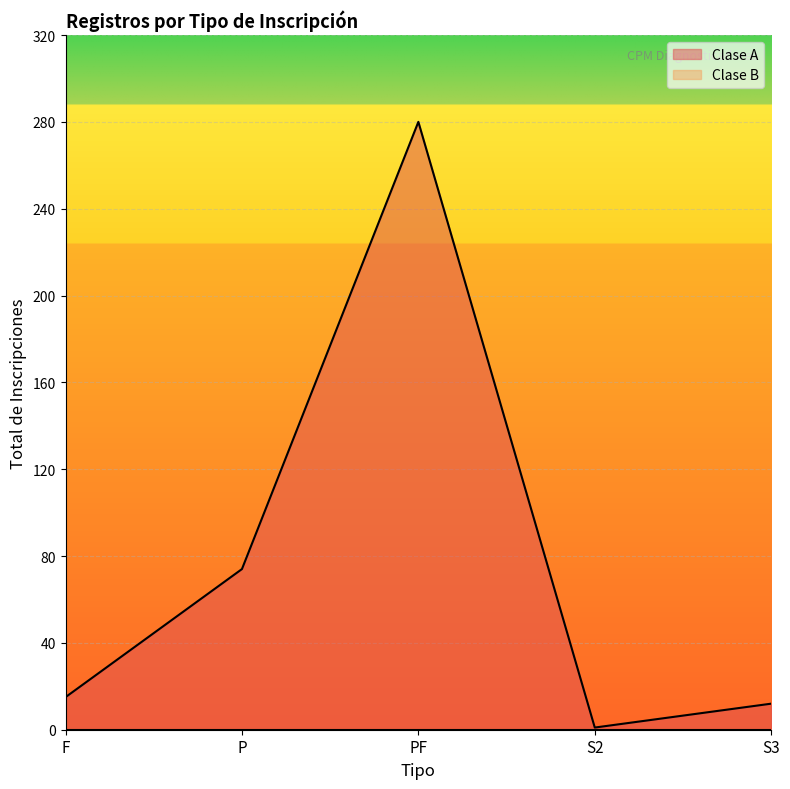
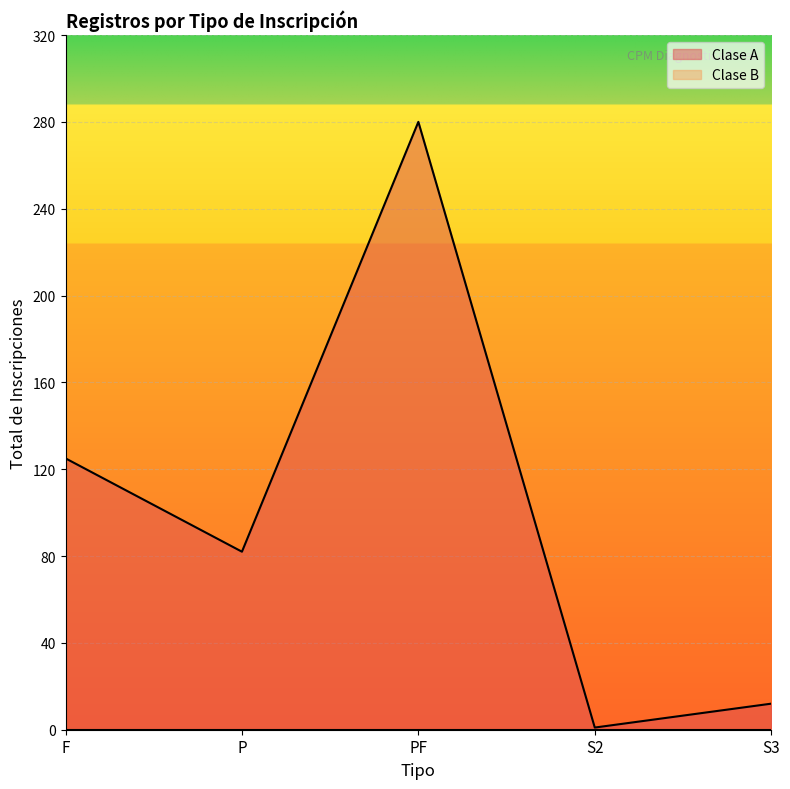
Clase A, F: 15 -> 125
Clase A, P: 74 -> 82
